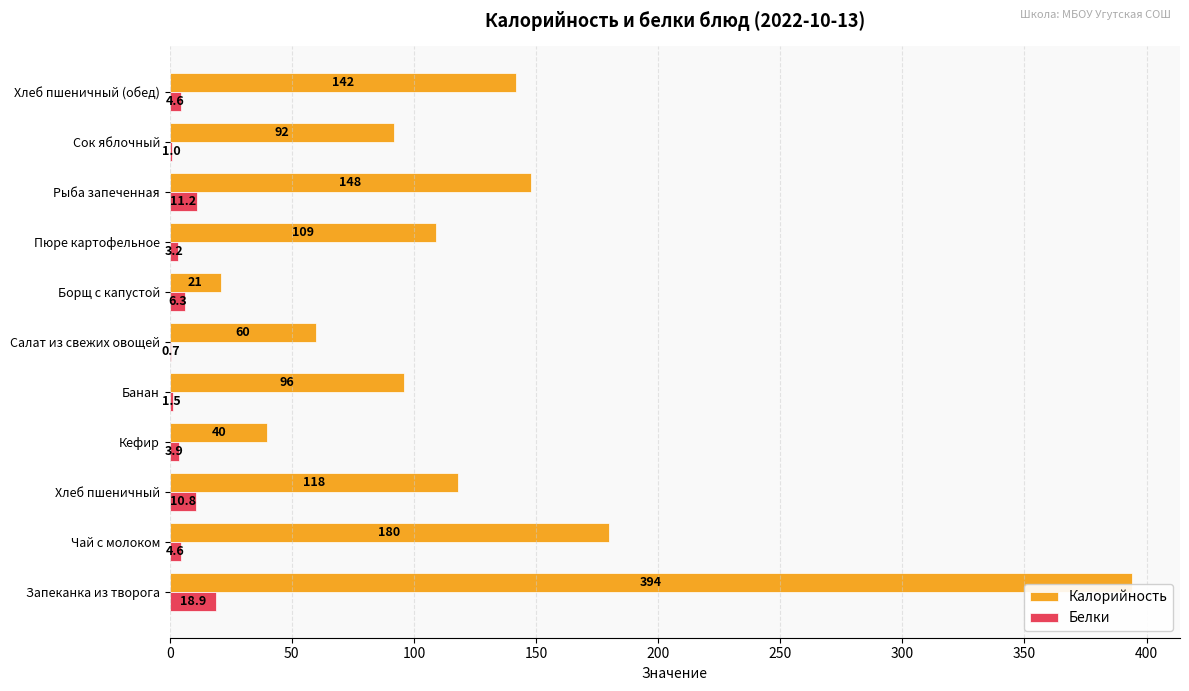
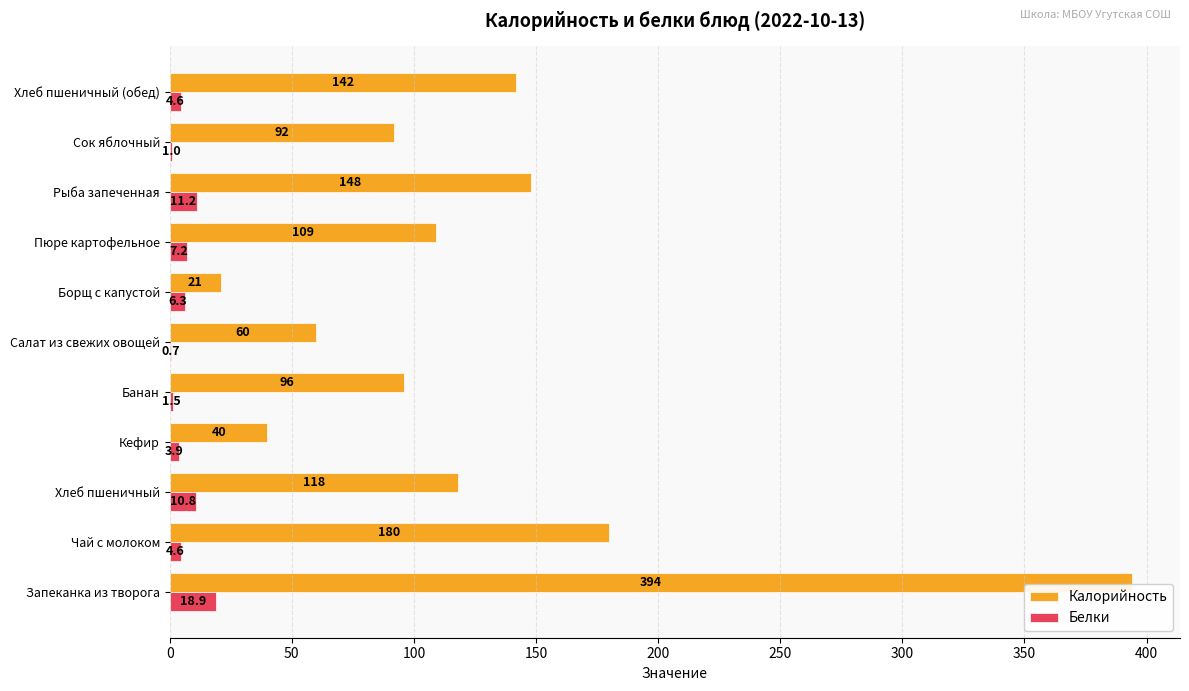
Белки, Пюре картофельное: 3.2 -> 7.2
